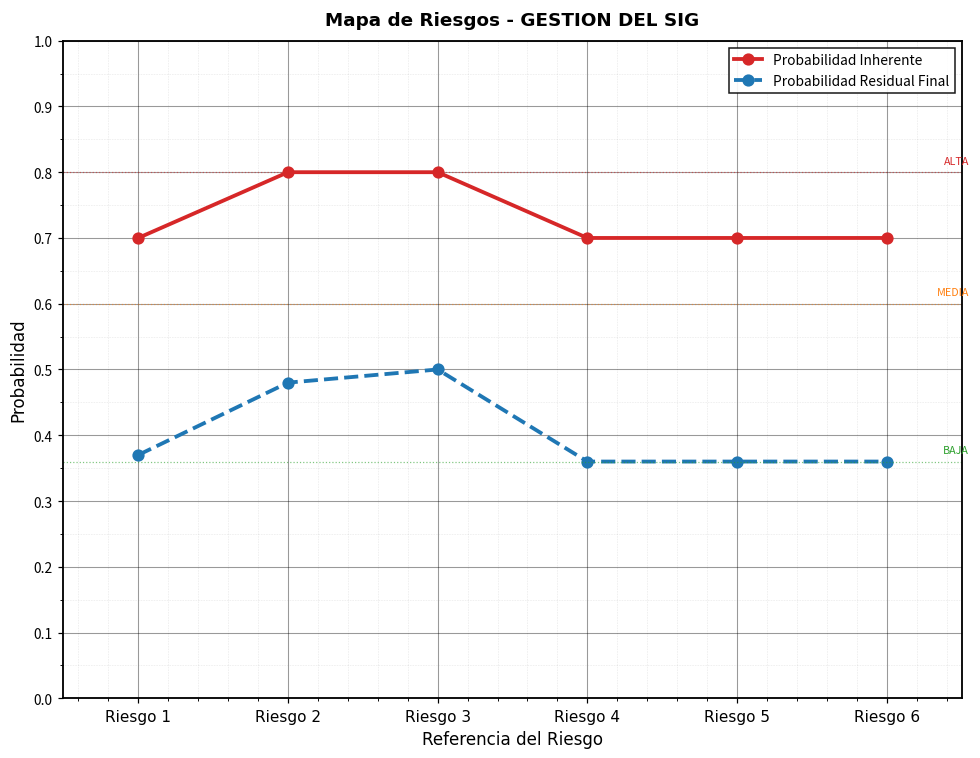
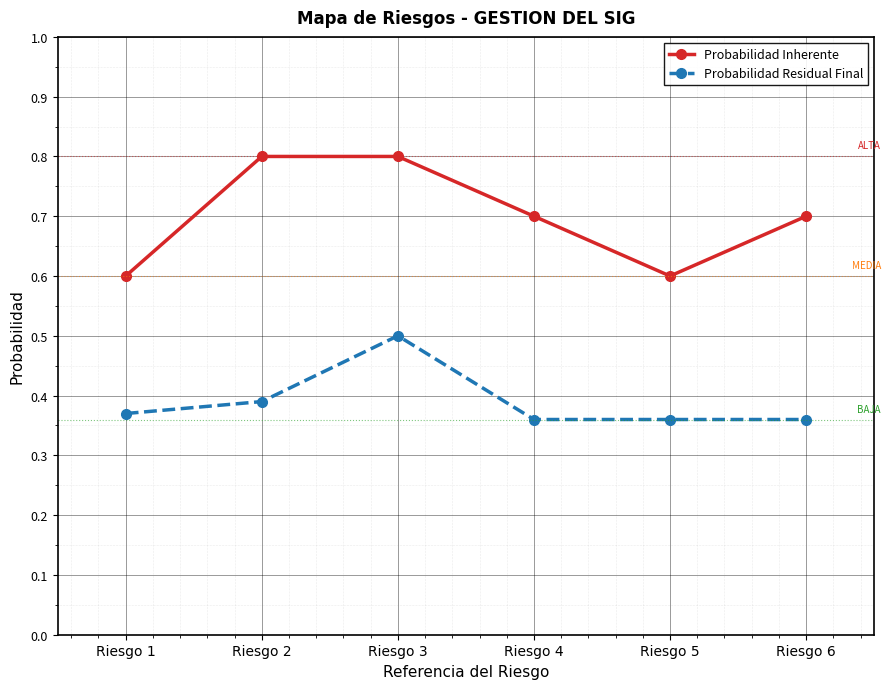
Probabilidad Inherente, Riesgo 1: 0.7 -> 0.6
Probabilidad Residual Final, Riesgo 2: 0.48 -> 0.39
Probabilidad Inherente, Riesgo 5: 0.7 -> 0.6
